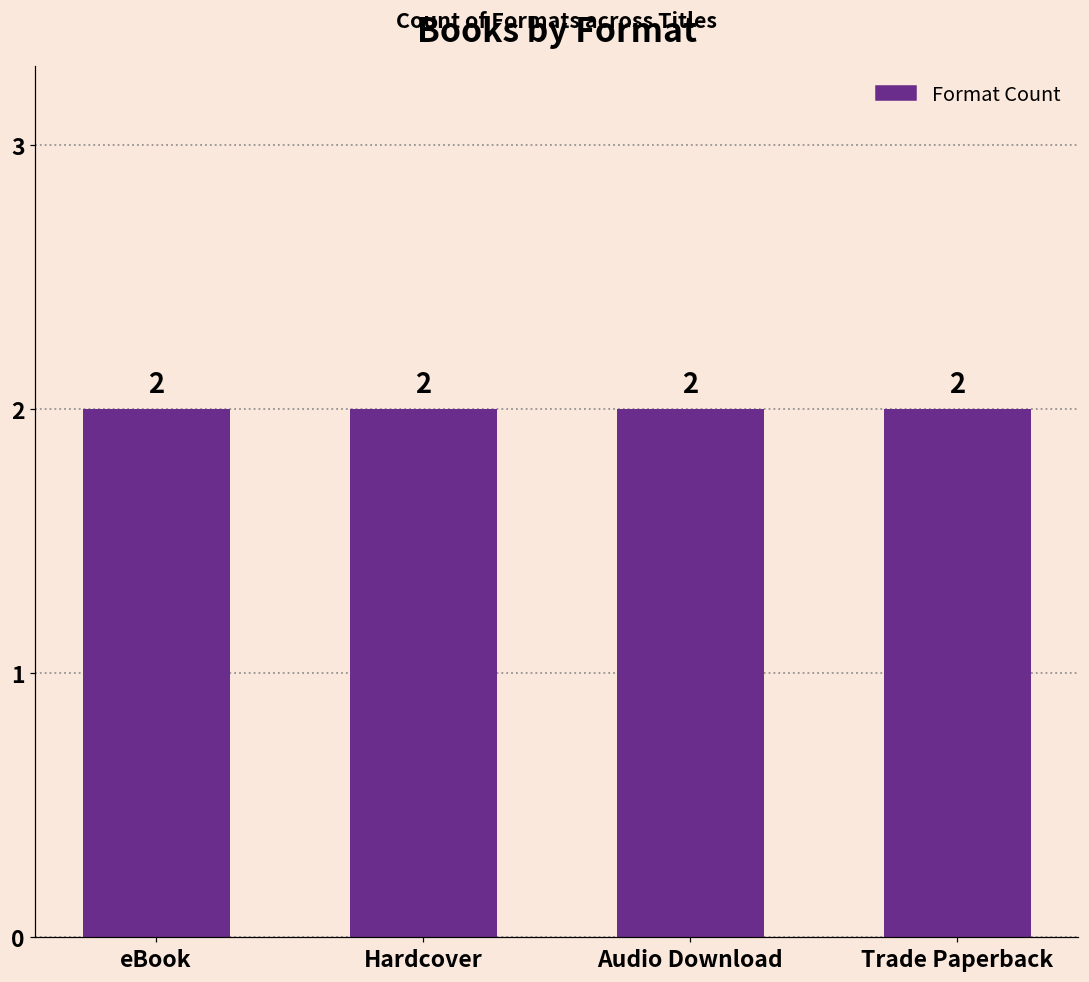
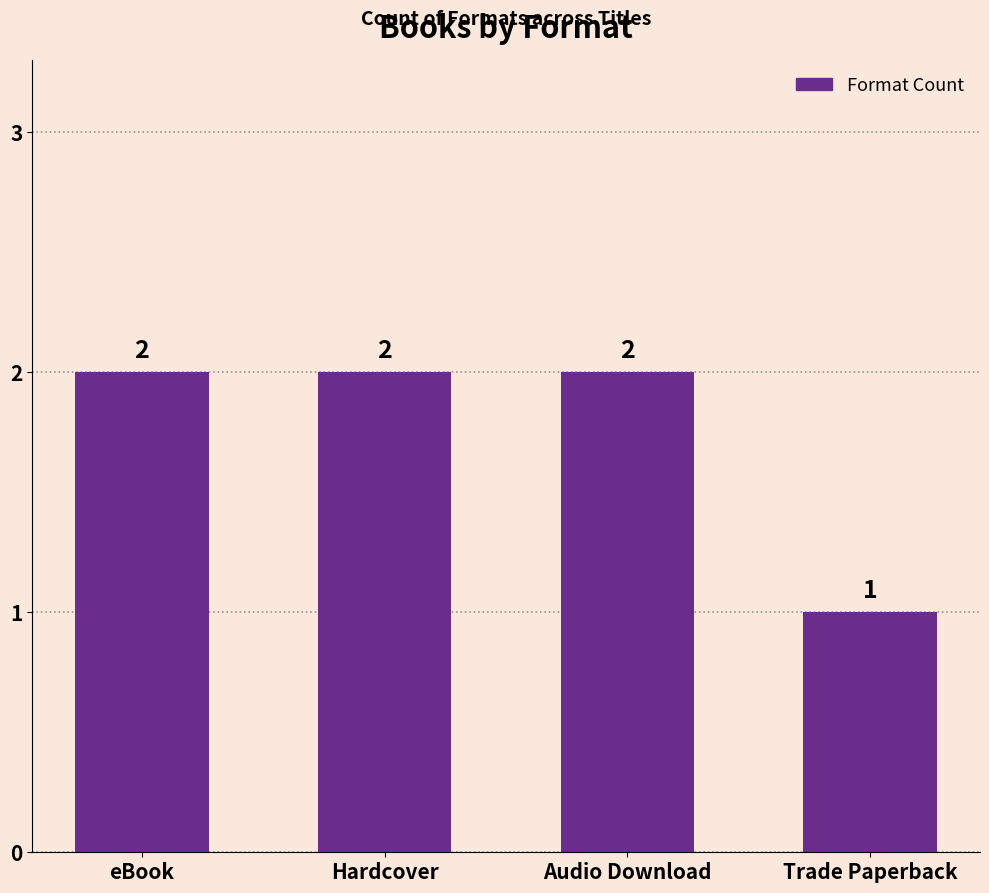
Trade Paperback: 2 -> 1
